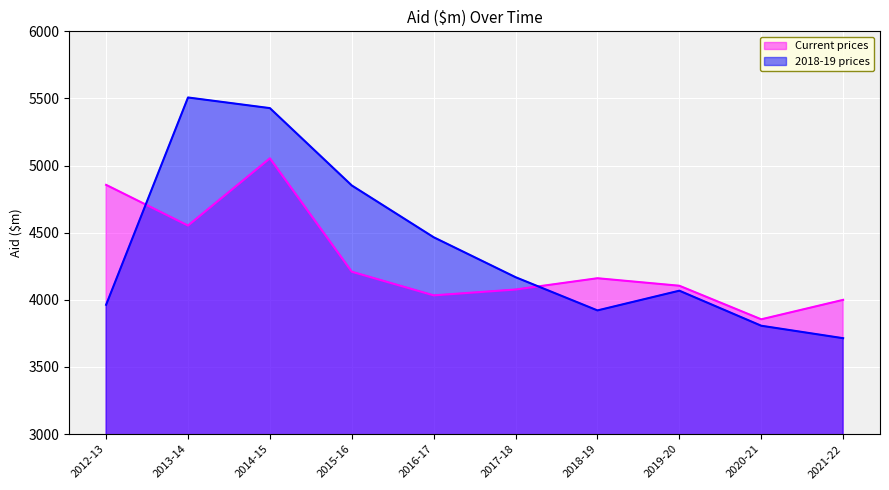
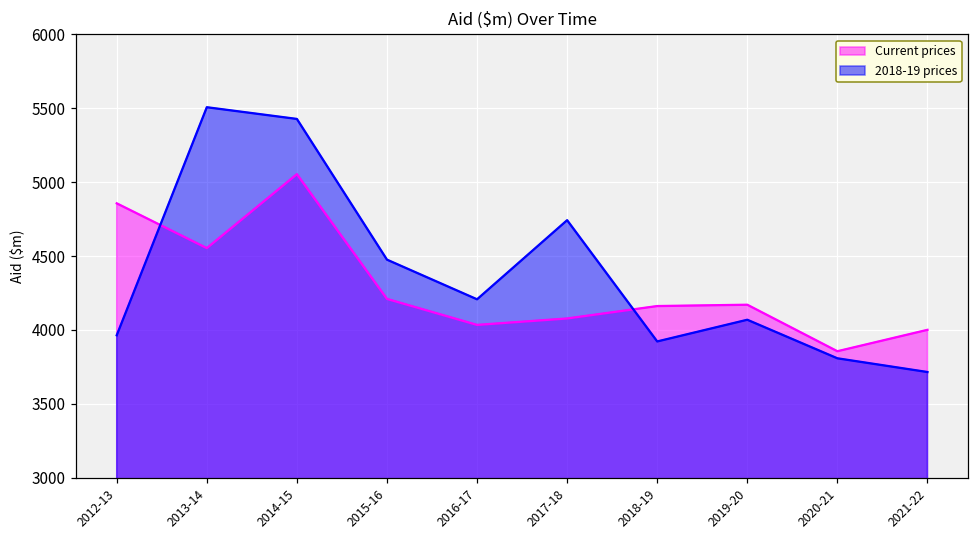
2018-19 prices, 2015-16: 4850 -> 4480
2018-19 prices, 2016-17: 4470 -> 4210
2018-19 prices, 2017-18: 4170 -> 4740
Current prices, 2019-20: 4110 -> 4170
